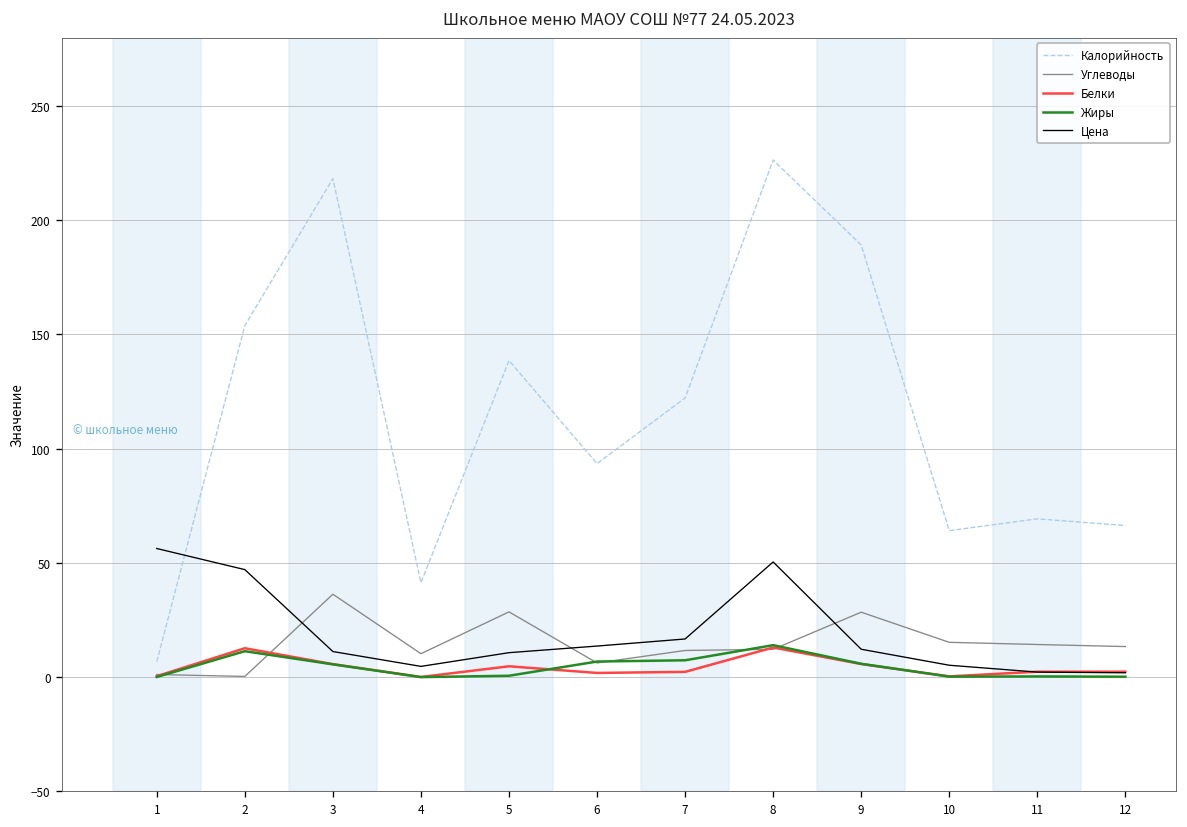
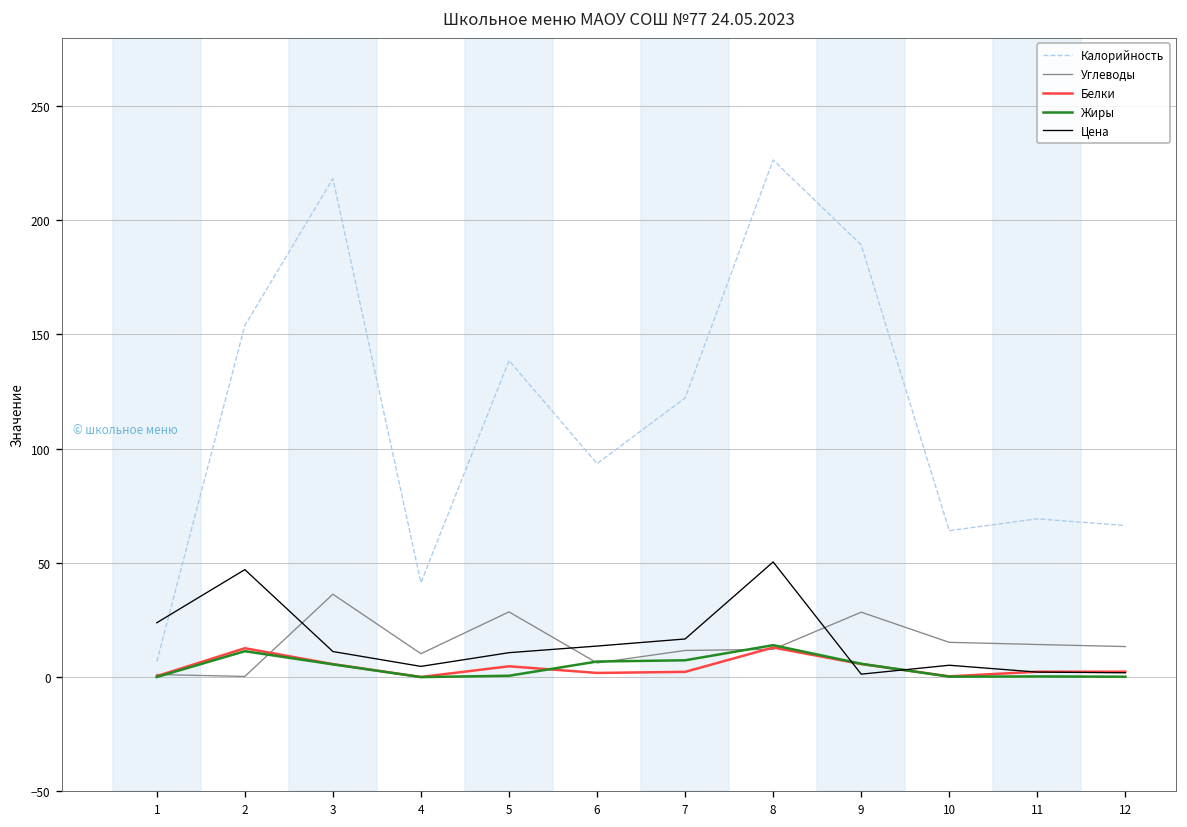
Цена, 1: 56 -> 24
Цена, 9: 12 -> 1
